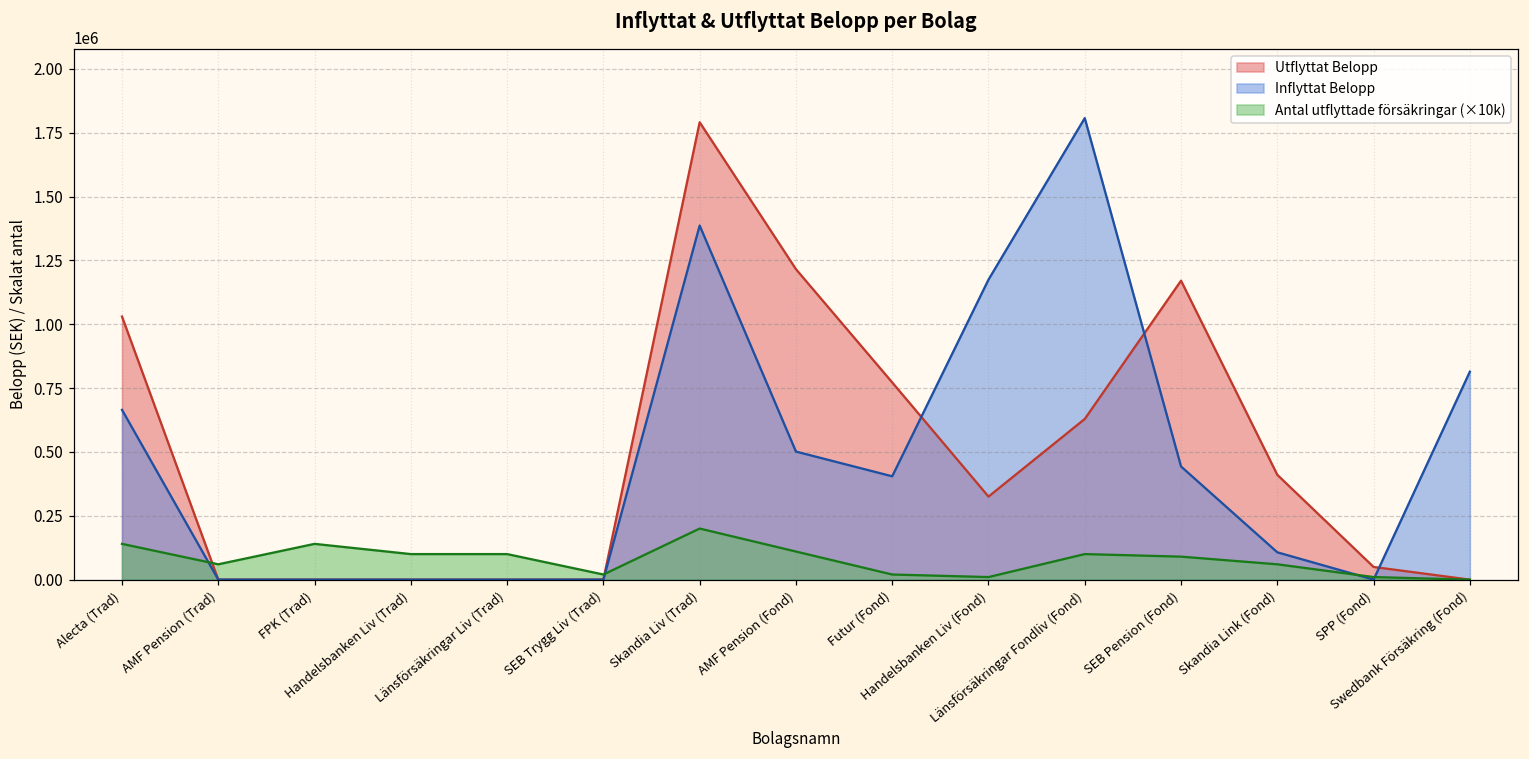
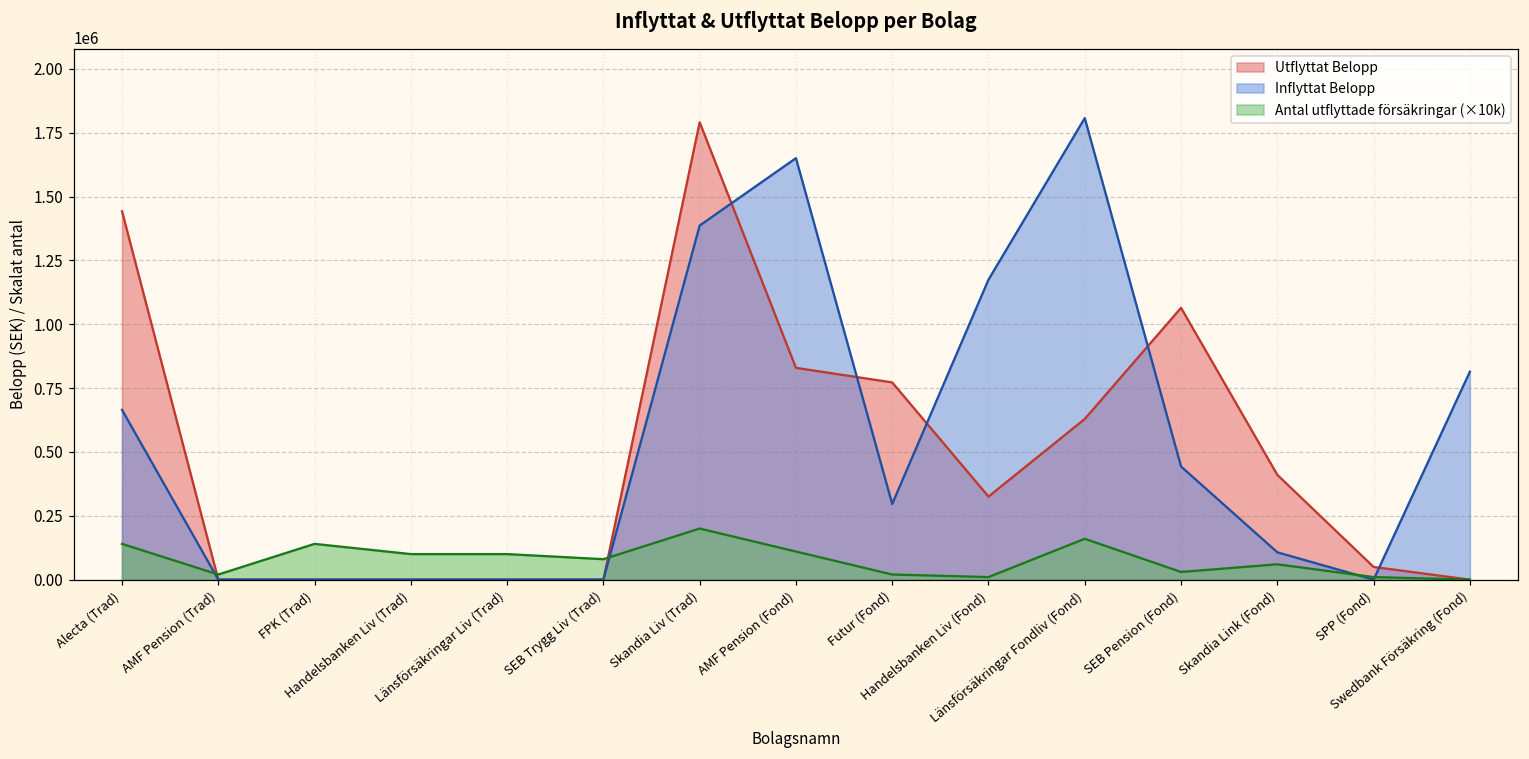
Utflyttat Belopp, Alecta (Trad): 1030000 -> 1440000
Antal utflyttade försäkringar (×10k), AMF Pension (Trad): 60000 -> 20000
Antal utflyttade försäkringar (×10k), SEB Trygg Liv (Trad): 20000 -> 80000
Utflyttat Belopp, AMF Pension (Fond): 1220000 -> 830000
Inflyttat Belopp, AMF Pension (Fond): 500000 -> 1650000
Inflyttat Belopp, Futur (Fond): 400000 -> 300000
Antal utflyttade försäkringar (×10k), Länsförsäkringar Fondliv (Fond): 100000 -> 160000
Utflyttat Belopp, SEB Pension (Fond): 1170000 -> 1060000
Antal utflyttade försäkringar (×10k), SEB Pension (Fond): 90000 -> 30000
